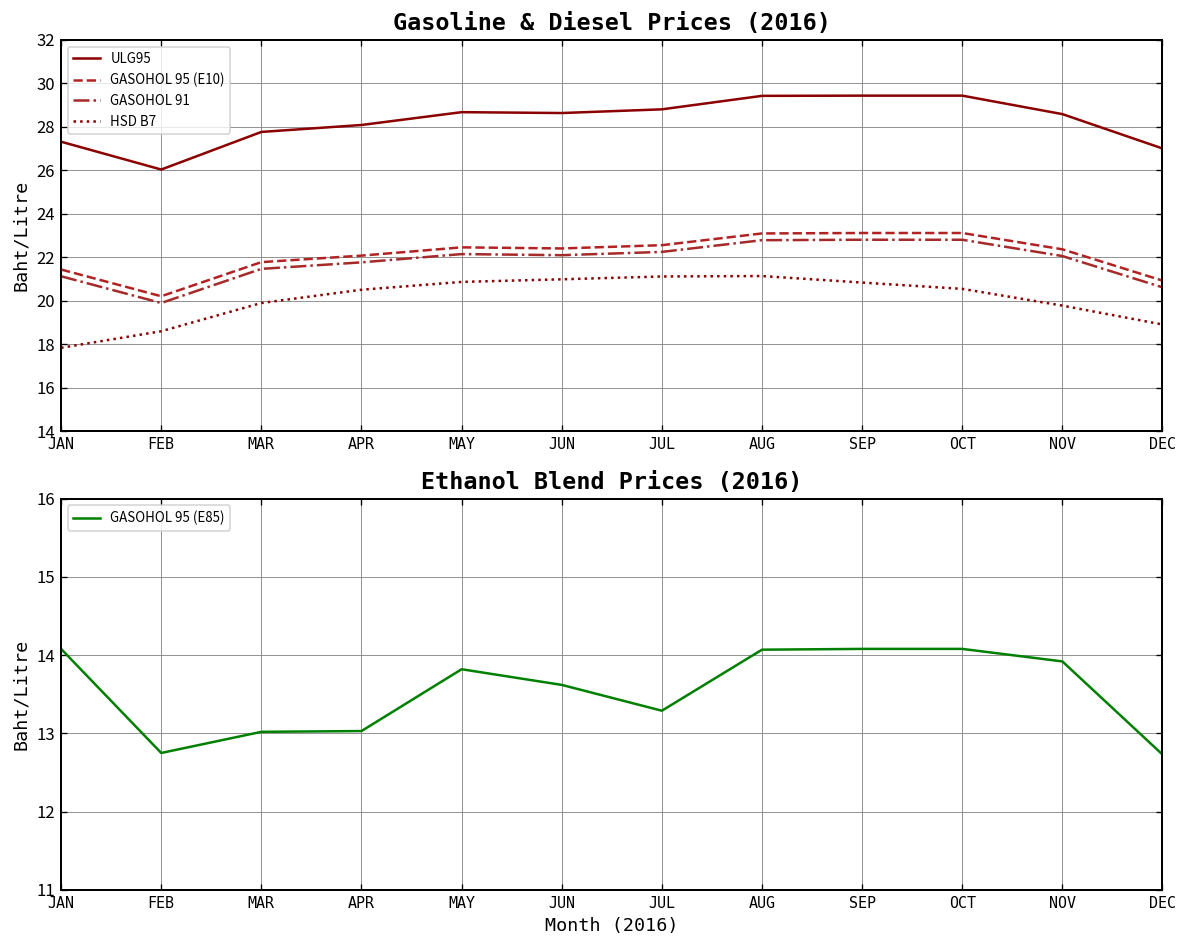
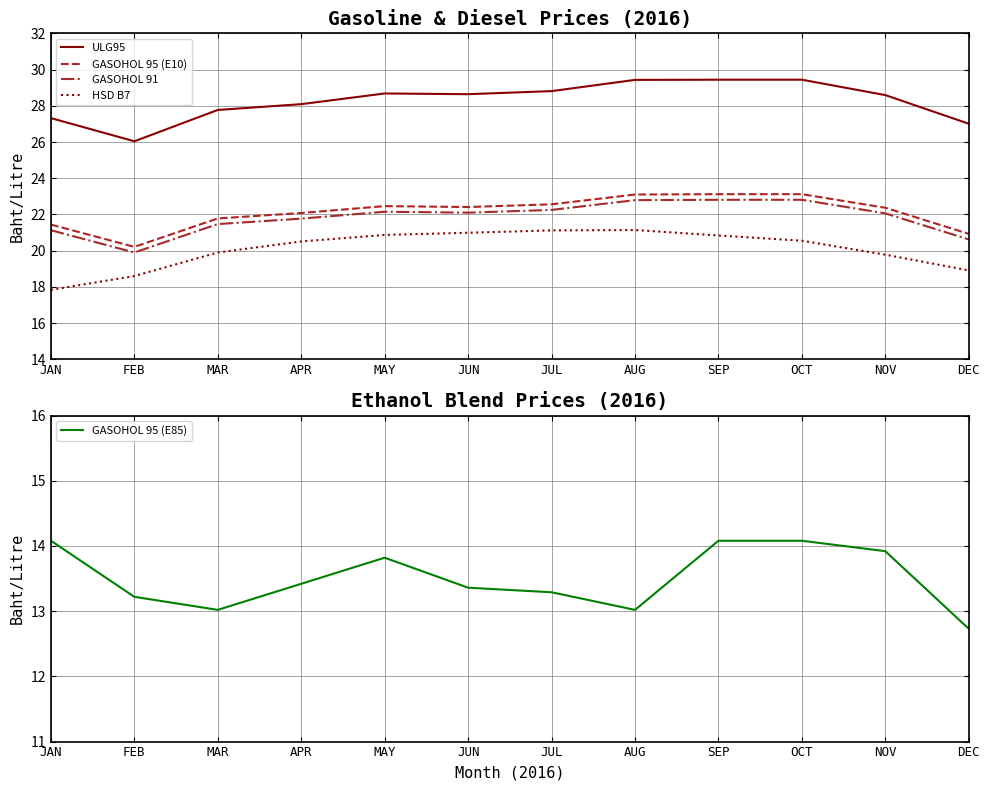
Ethanol Blend Prices (2016), FEB: 12.8 -> 13.2
Ethanol Blend Prices (2016), APR: 13.0 -> 13.4
Ethanol Blend Prices (2016), JUN: 13.6 -> 13.4
Ethanol Blend Prices (2016), AUG: 14.1 -> 13.0
